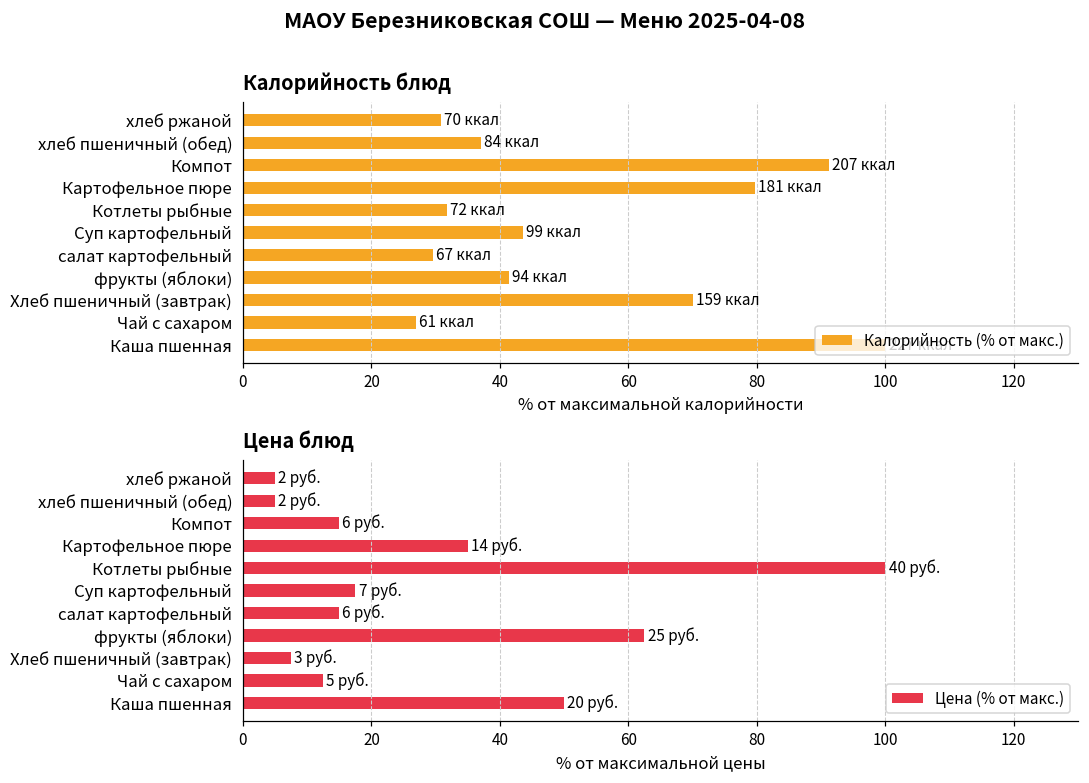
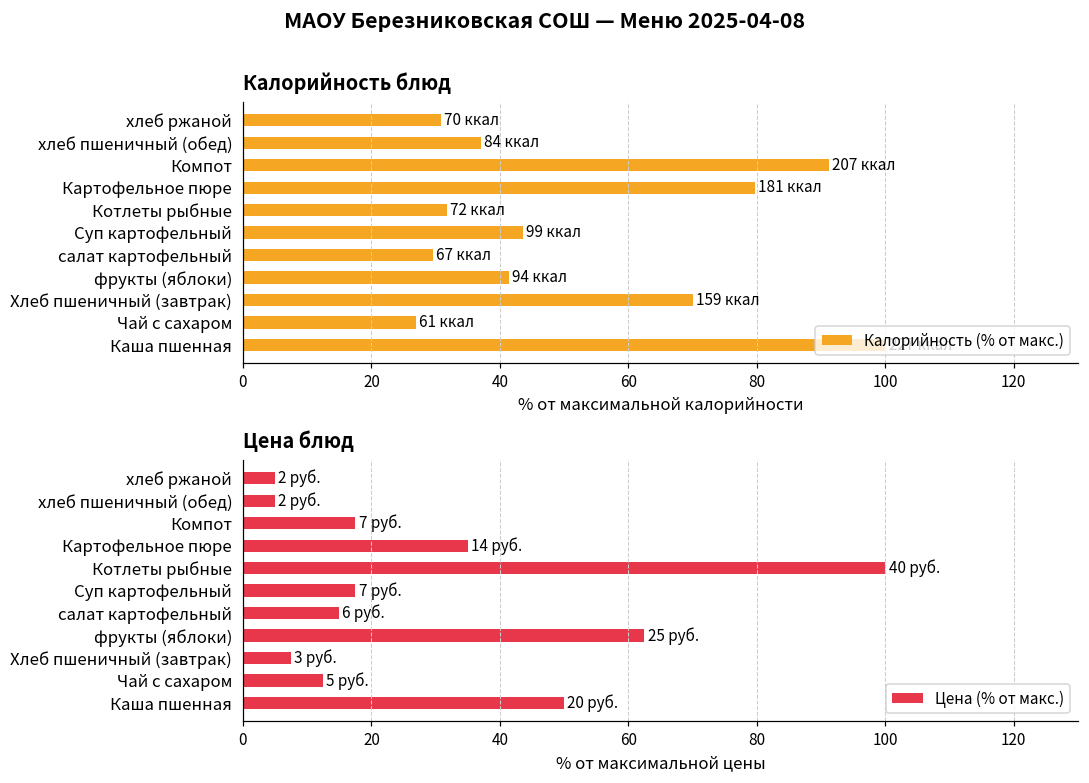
Цена блюд, Компот: 6 -> 7
